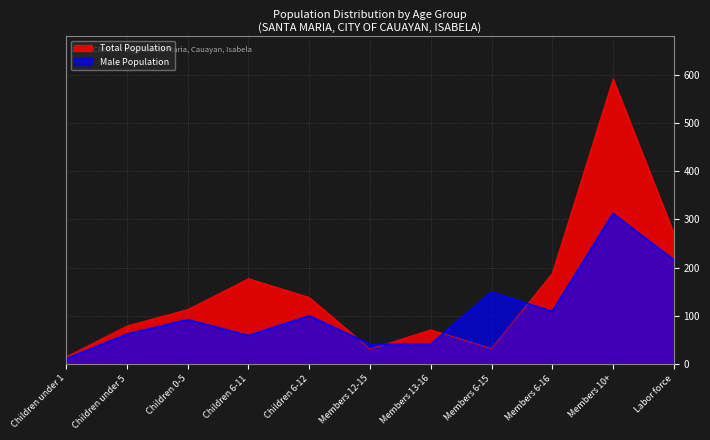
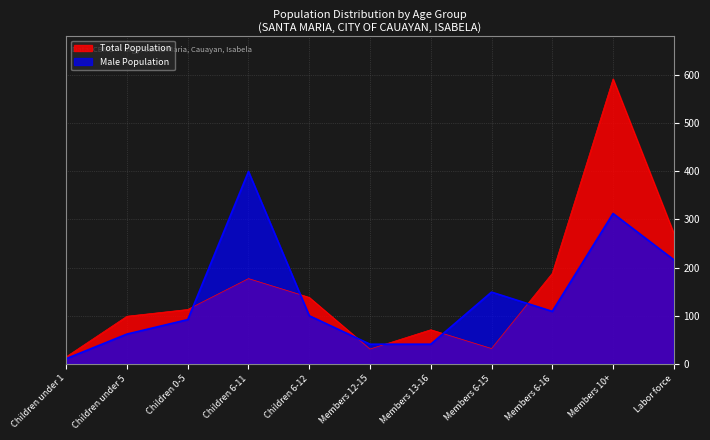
Total Population, Children under 5: 80 -> 100
Male Population, Children 6-11: 60 -> 400
